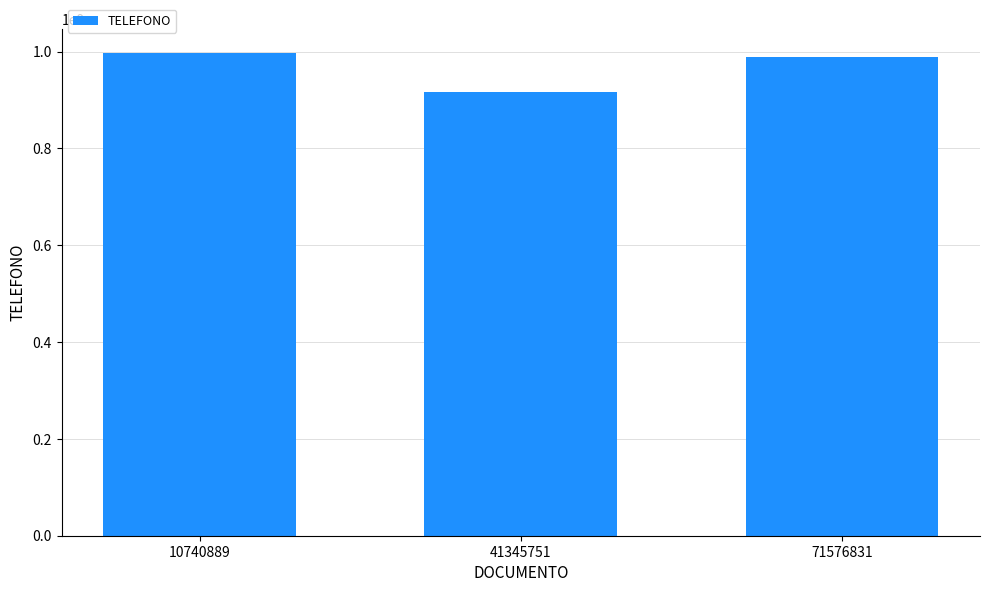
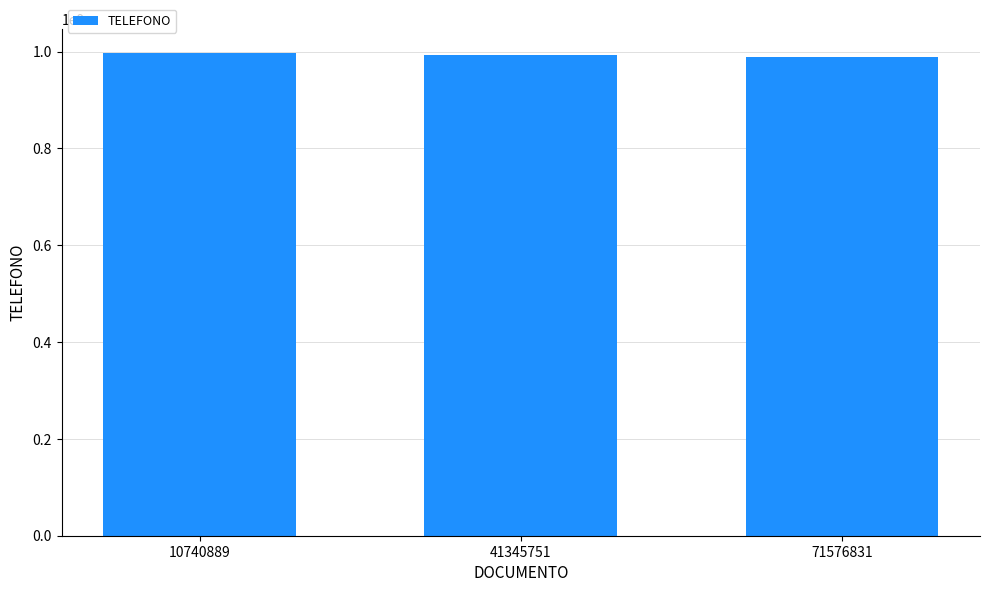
41345751: 920000000 -> 990000000
